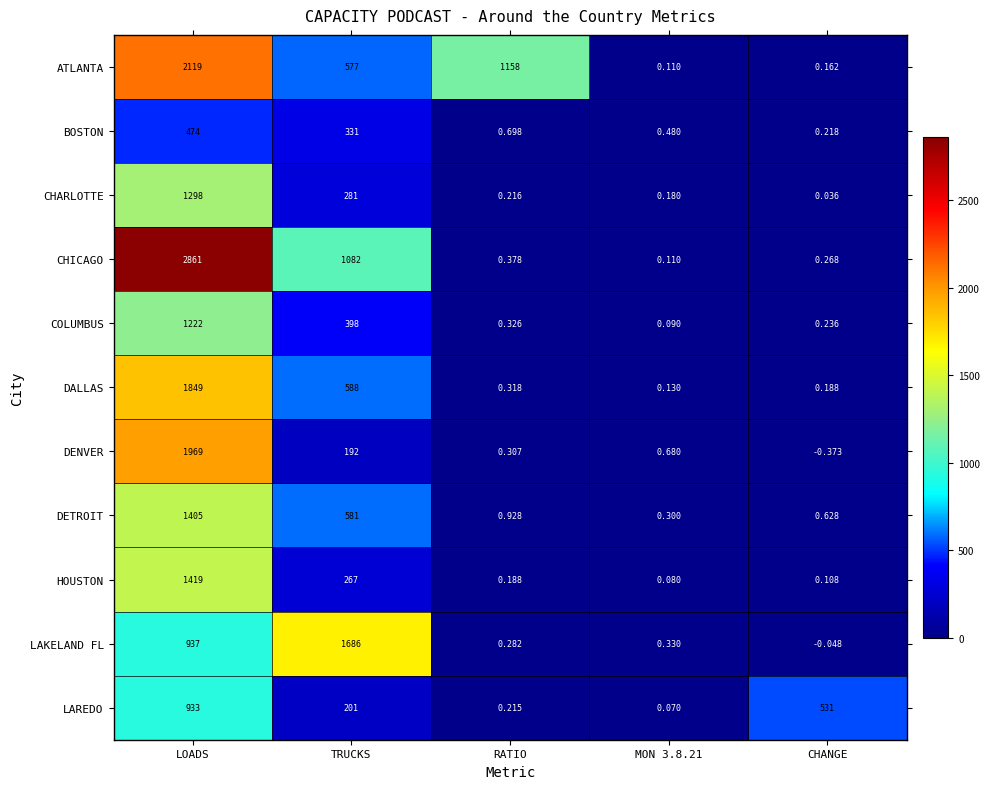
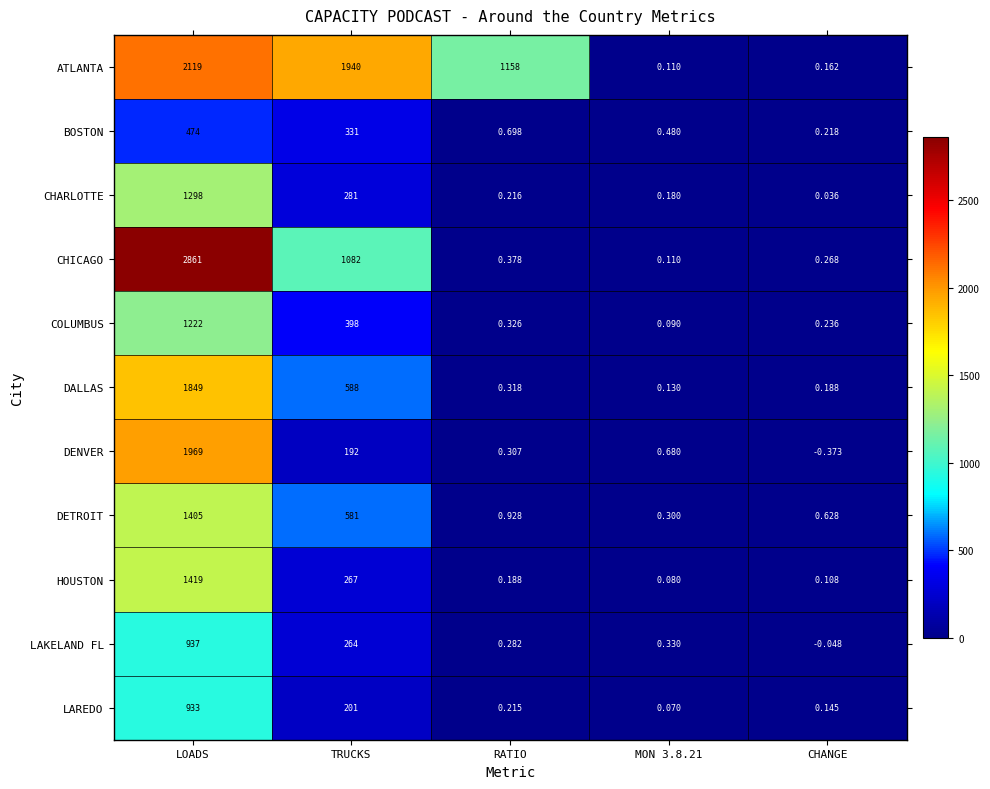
ATLANTA, TRUCKS: 577 -> 1940
LAKELAND FL, TRUCKS: 1686 -> 264
LAREDO, CHANGE: 531 -> 0.145
